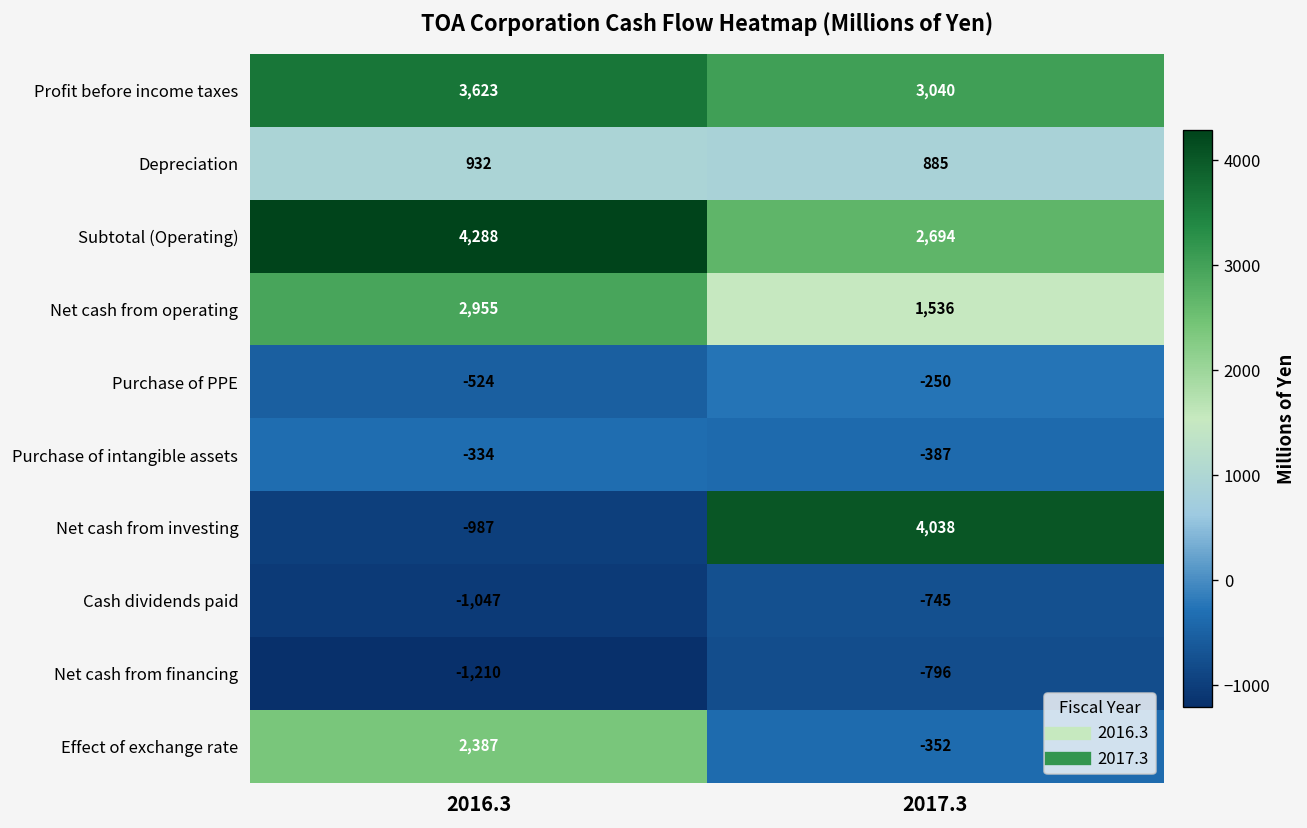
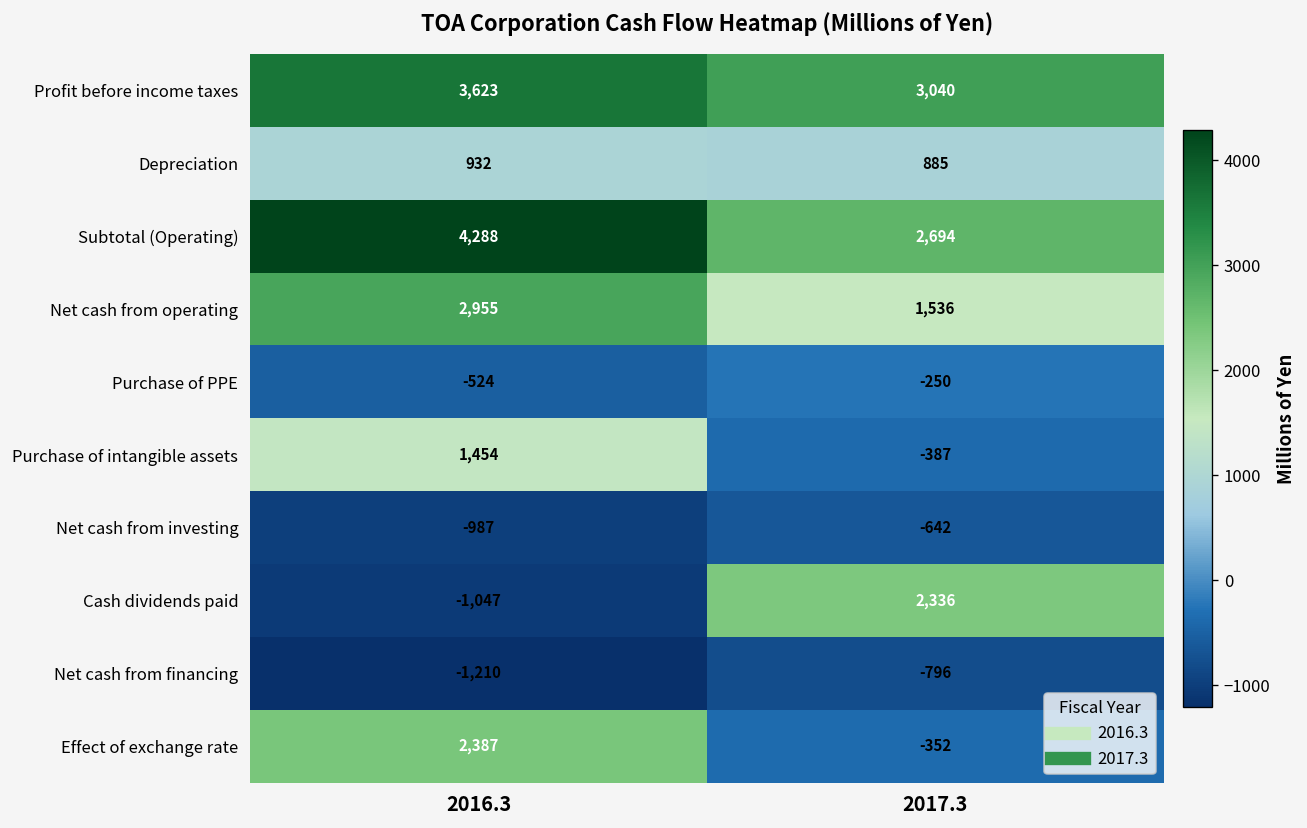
Purchase of intangible assets, 2016.3: -334 -> 1,454
Net cash from investing, 2017.3: 4,038 -> -642
Cash dividends paid, 2017.3: -745 -> 2,336
